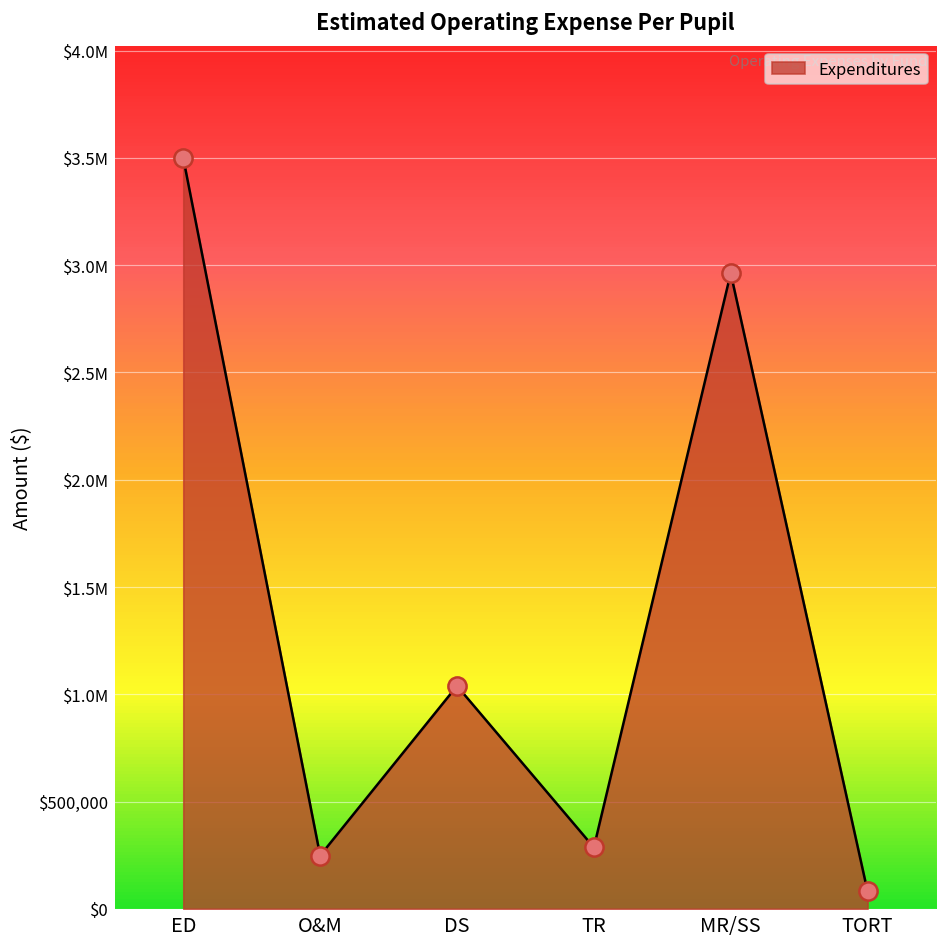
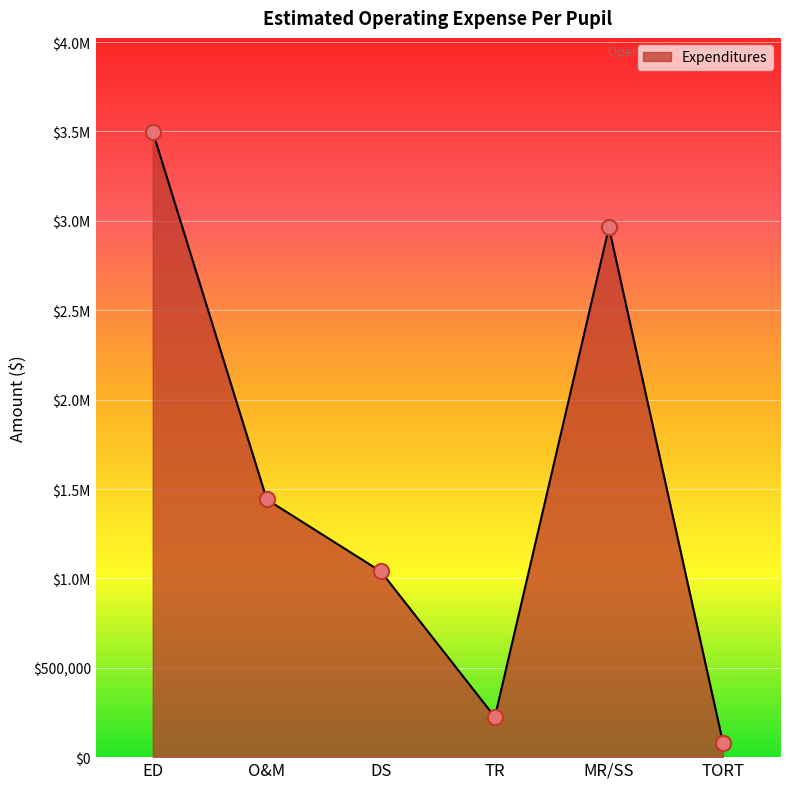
O&M: $250,000 -> $1,440,000
TR: $290,000 -> $220,000
